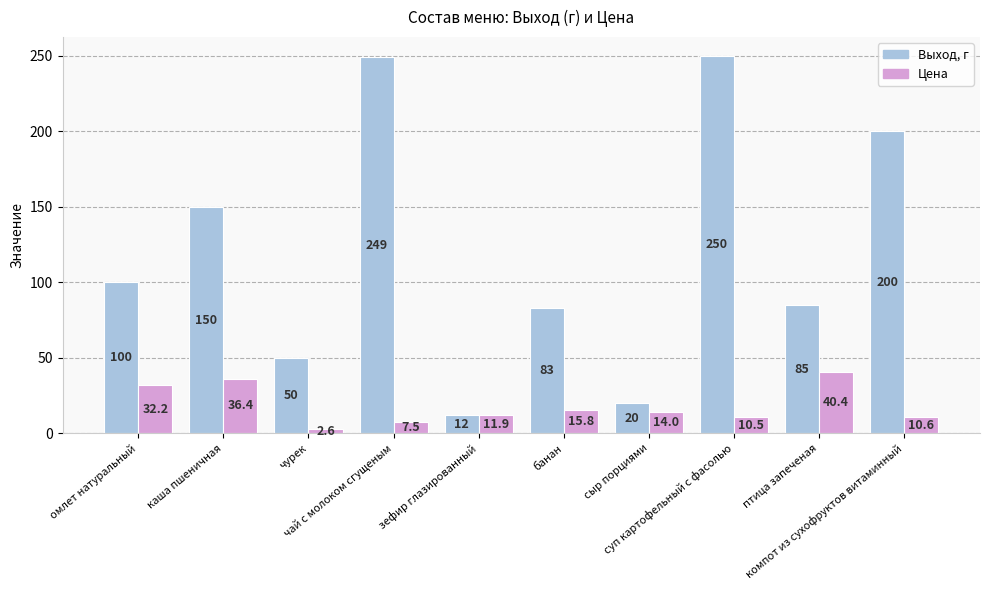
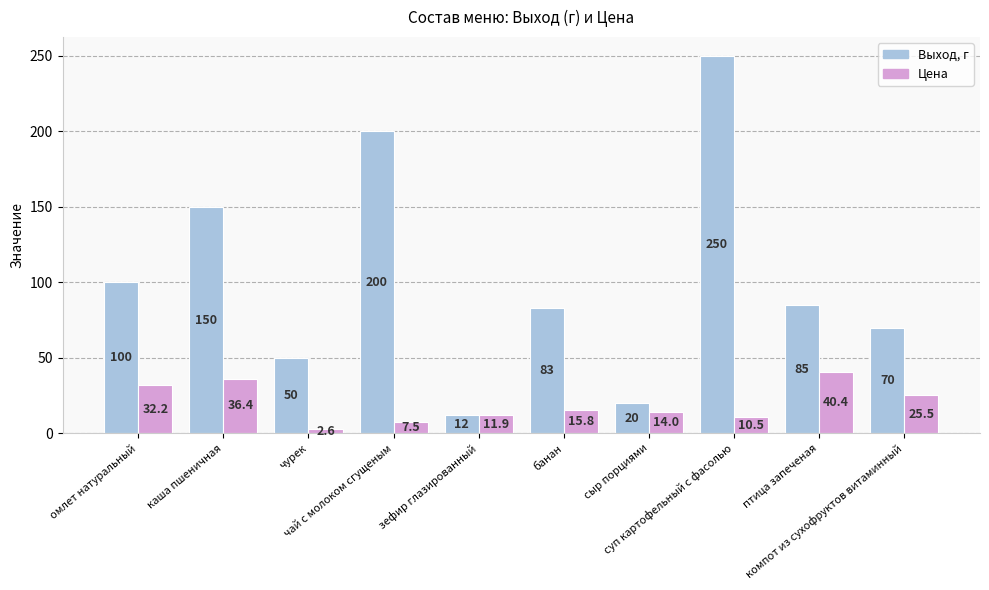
Выход, г, чай с молоком сгущеным: 249 -> 200
Выход, г, компот из сухофруктов витаминный: 200 -> 70
Цена, компот из сухофруктов витаминный: 10.6 -> 25.5
